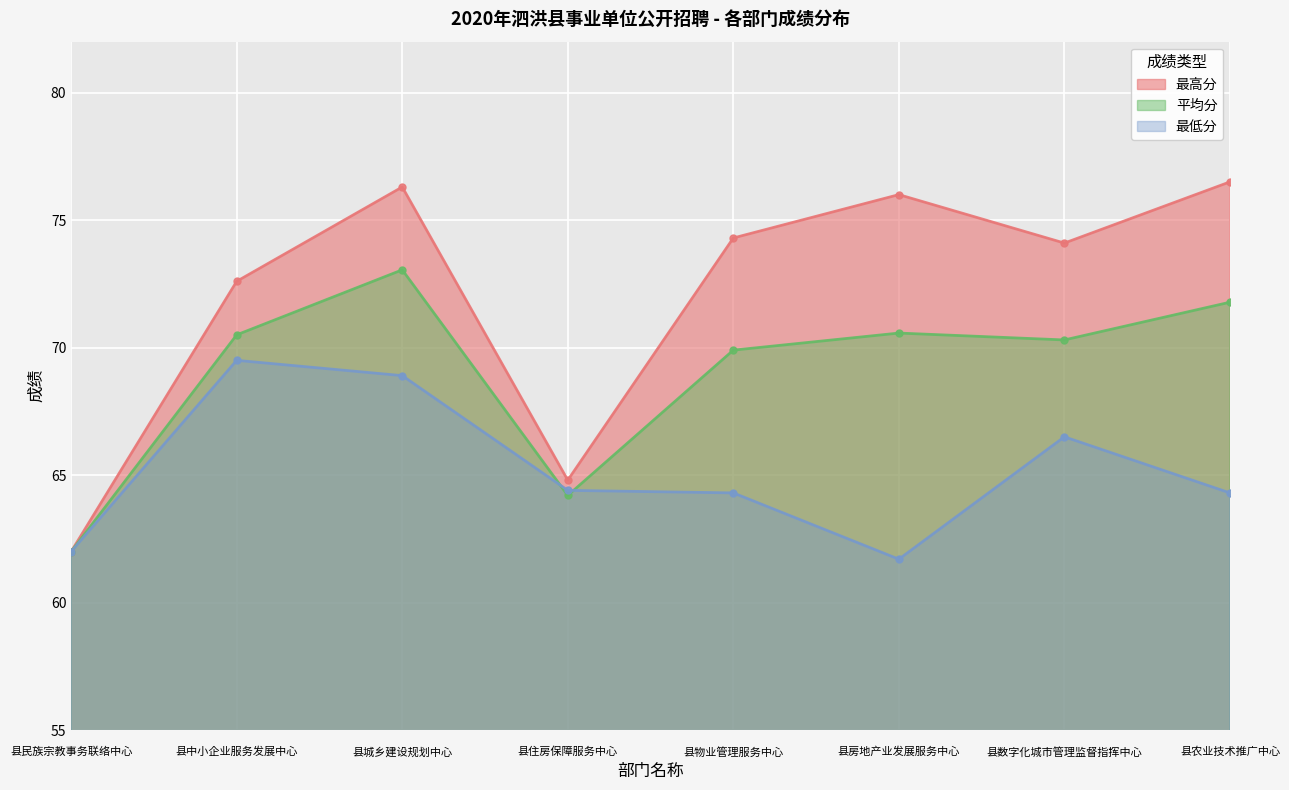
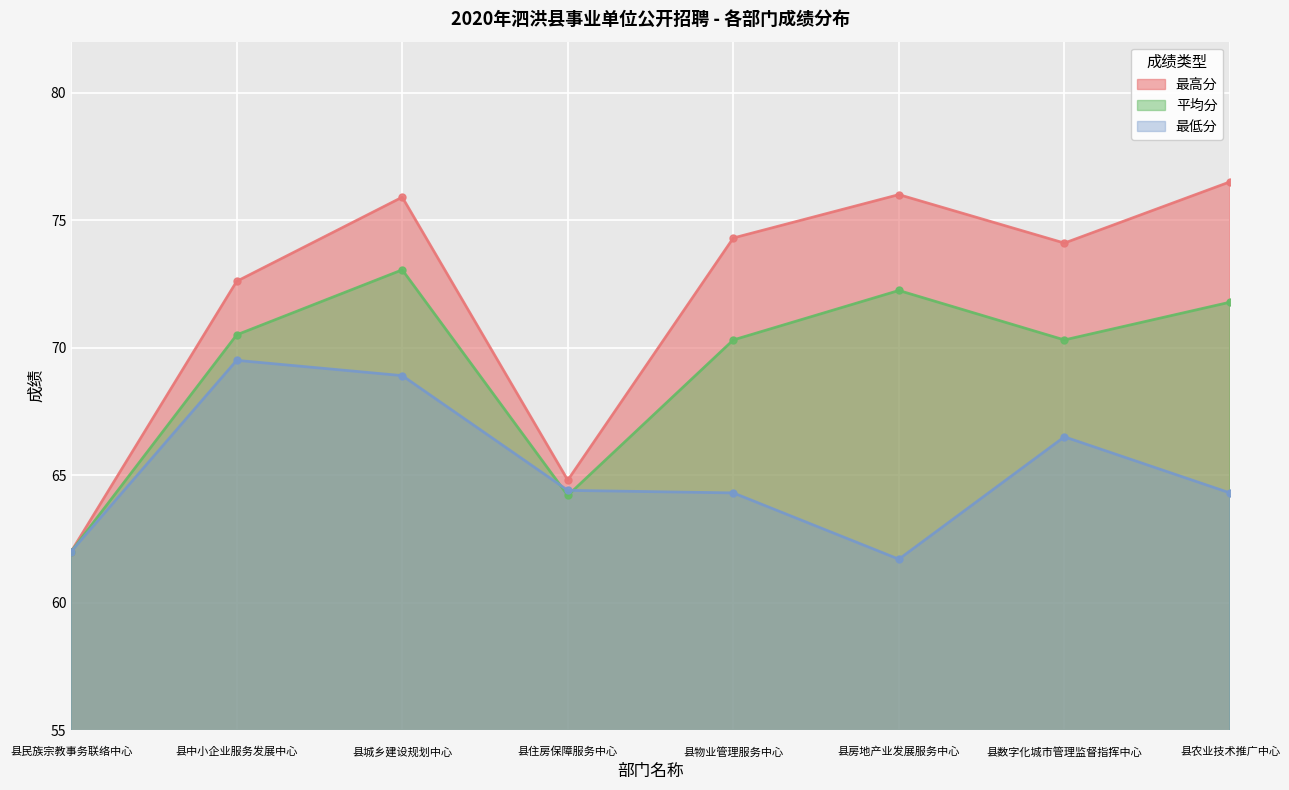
最高分, 县城乡建设规划中心: 76.3 -> 75.9
平均分, 县物业管理服务中心: 69.9 -> 70.3
平均分, 县房地产业发展服务中心: 70.6 -> 72.2
